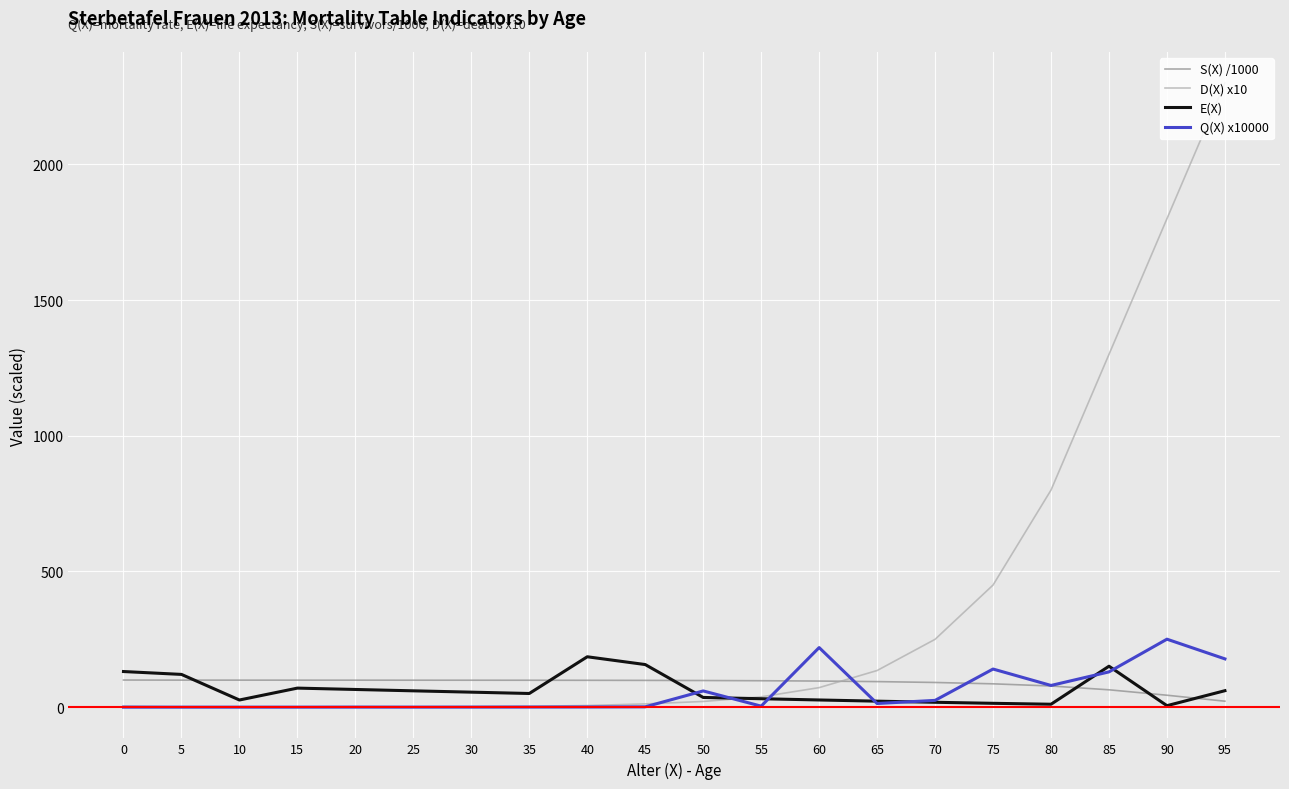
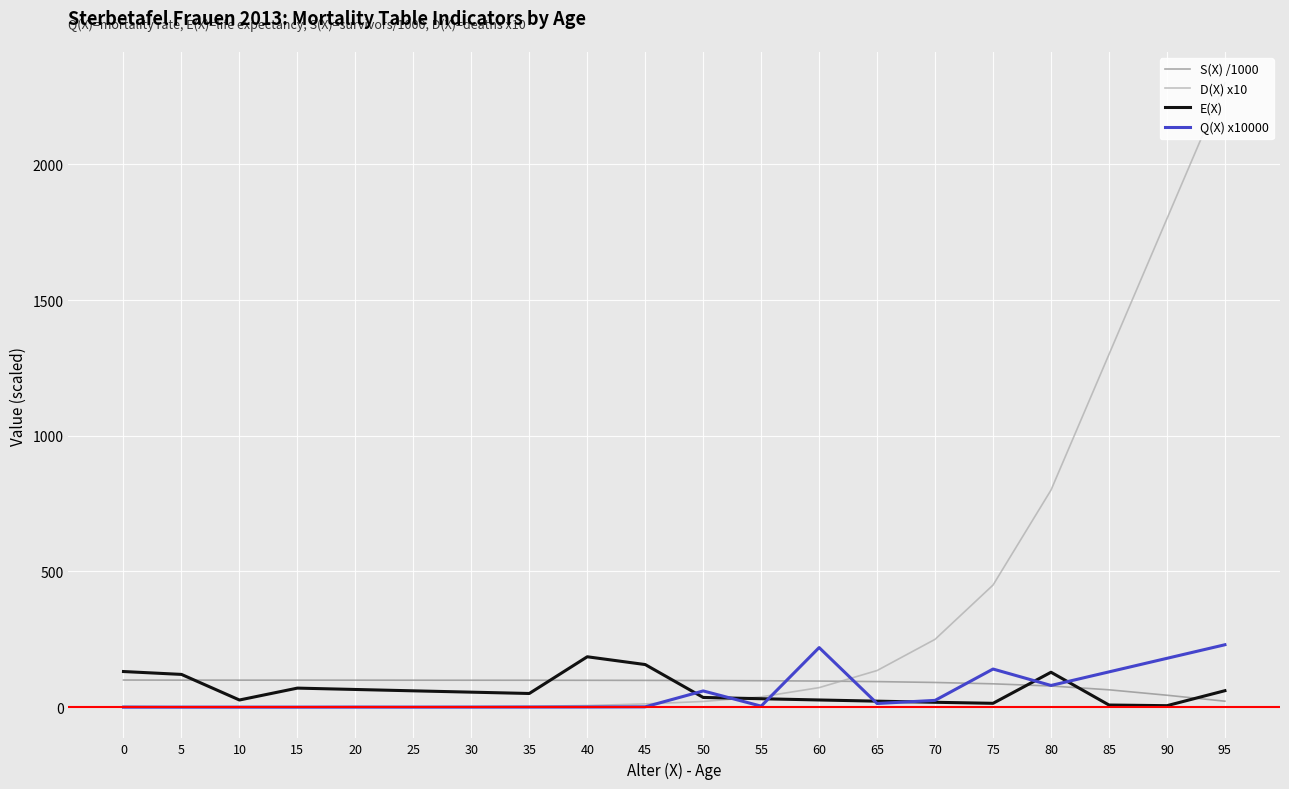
E(X), 80: 10 -> 130
E(X), 85: 150 -> 10
Q(X) x10000, 90: 250 -> 180
Q(X) x10000, 95: 180 -> 230
